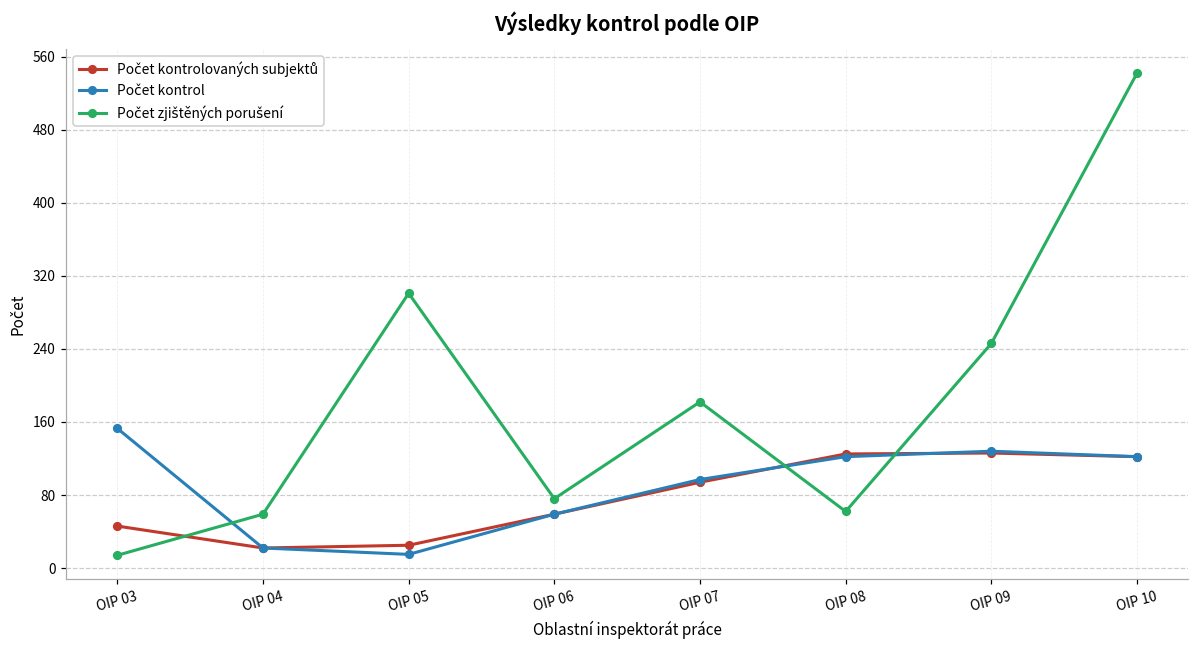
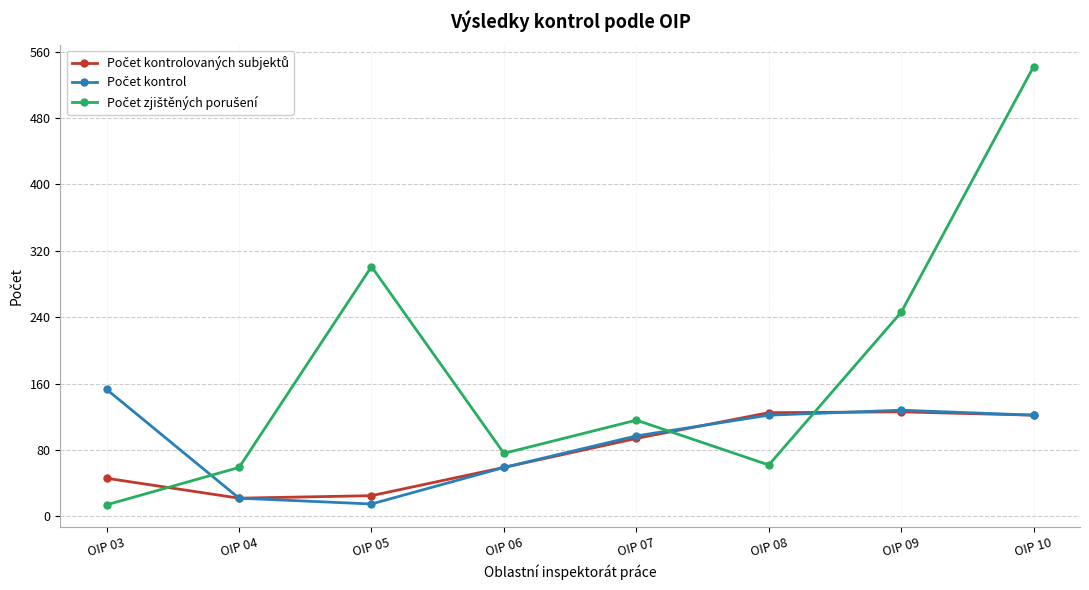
Počet zjištěných porušení, OIP 07: 180 -> 120
